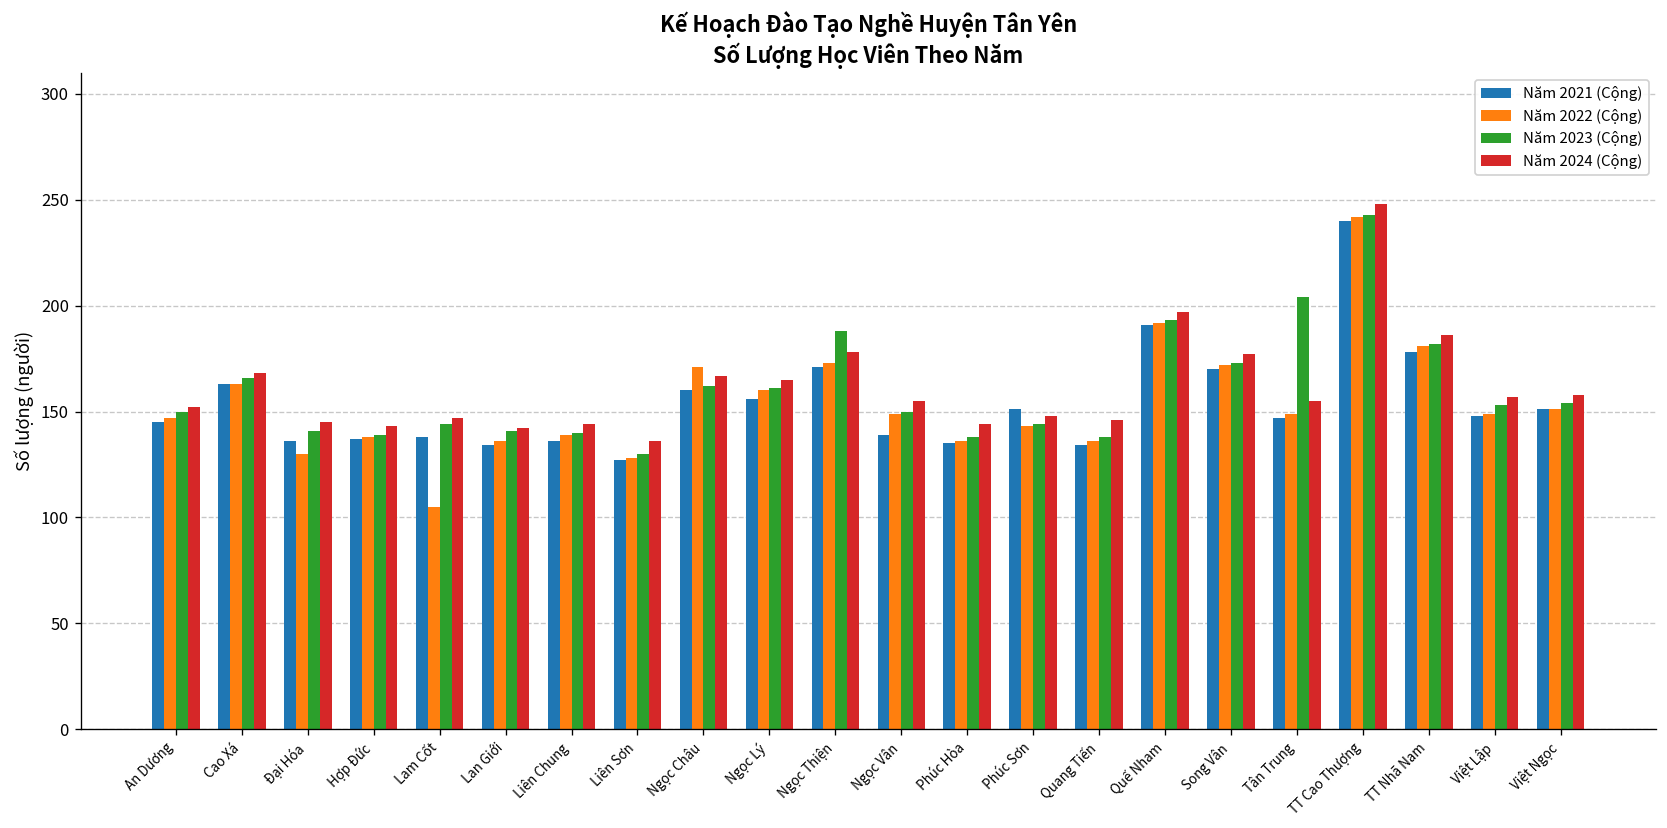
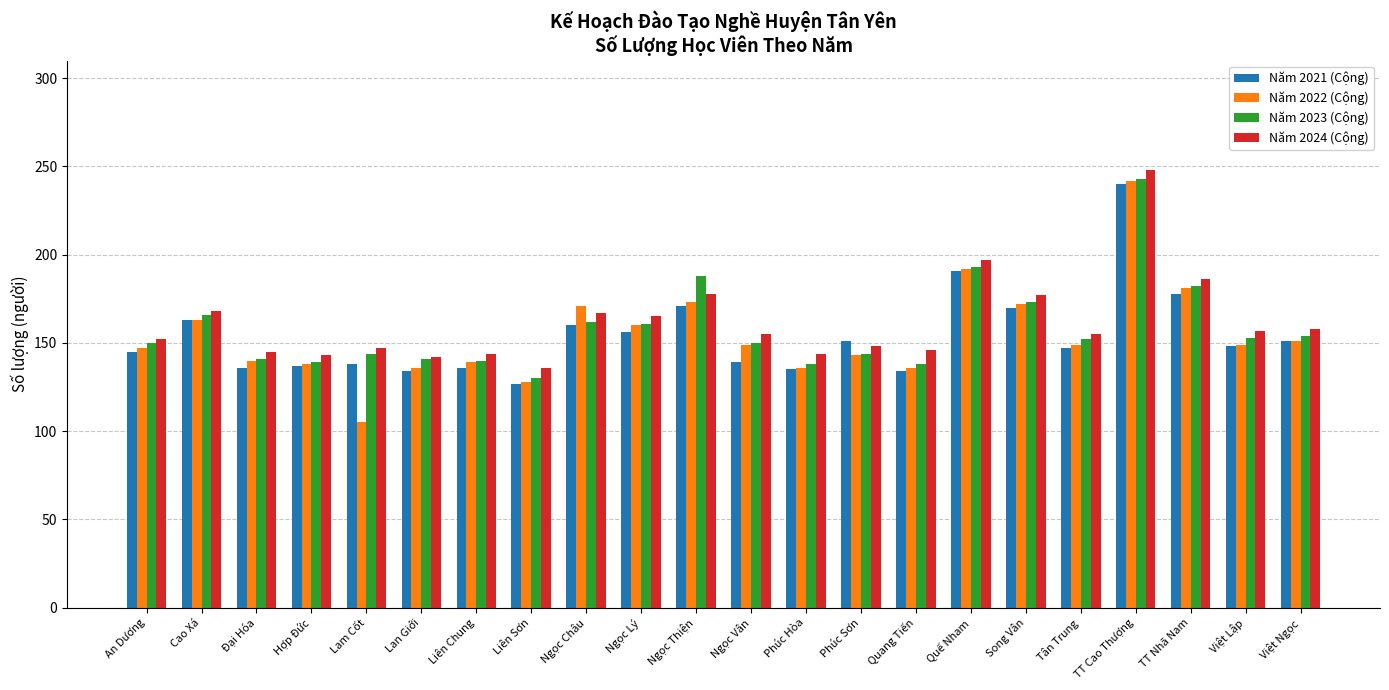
Năm 2022 (Cộng), Đại Hóa: 130 -> 140
Năm 2023 (Cộng), Tân Trung: 204 -> 152
